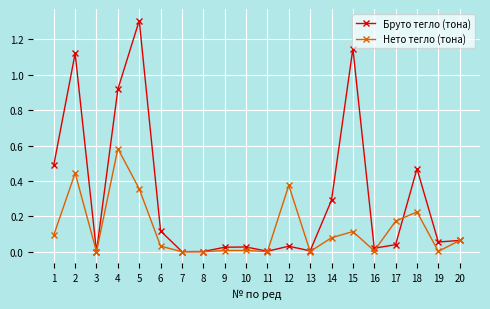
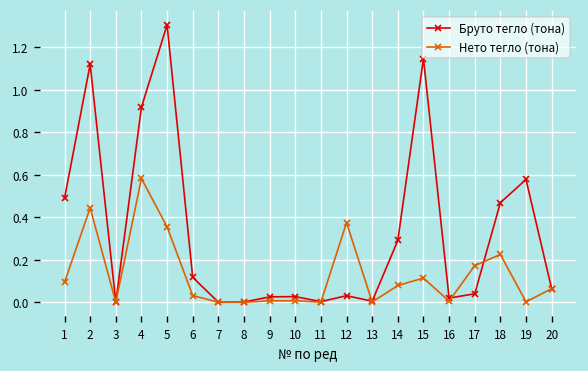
Бруто тегло (тона), 19: 0.06 -> 0.58
